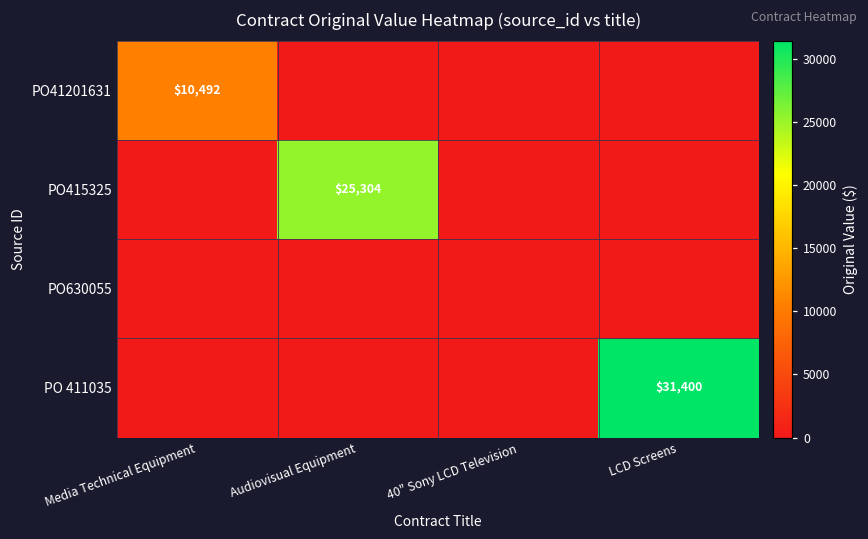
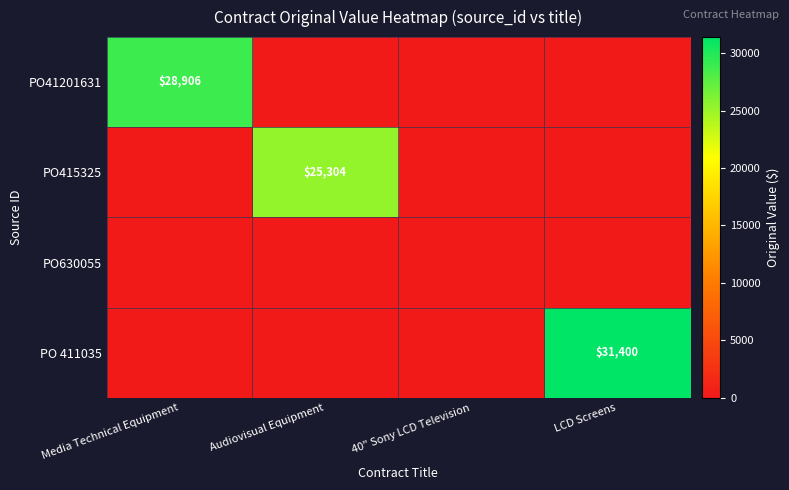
PO41201631, Media Technical Equipment: $10,492 -> $28,906
